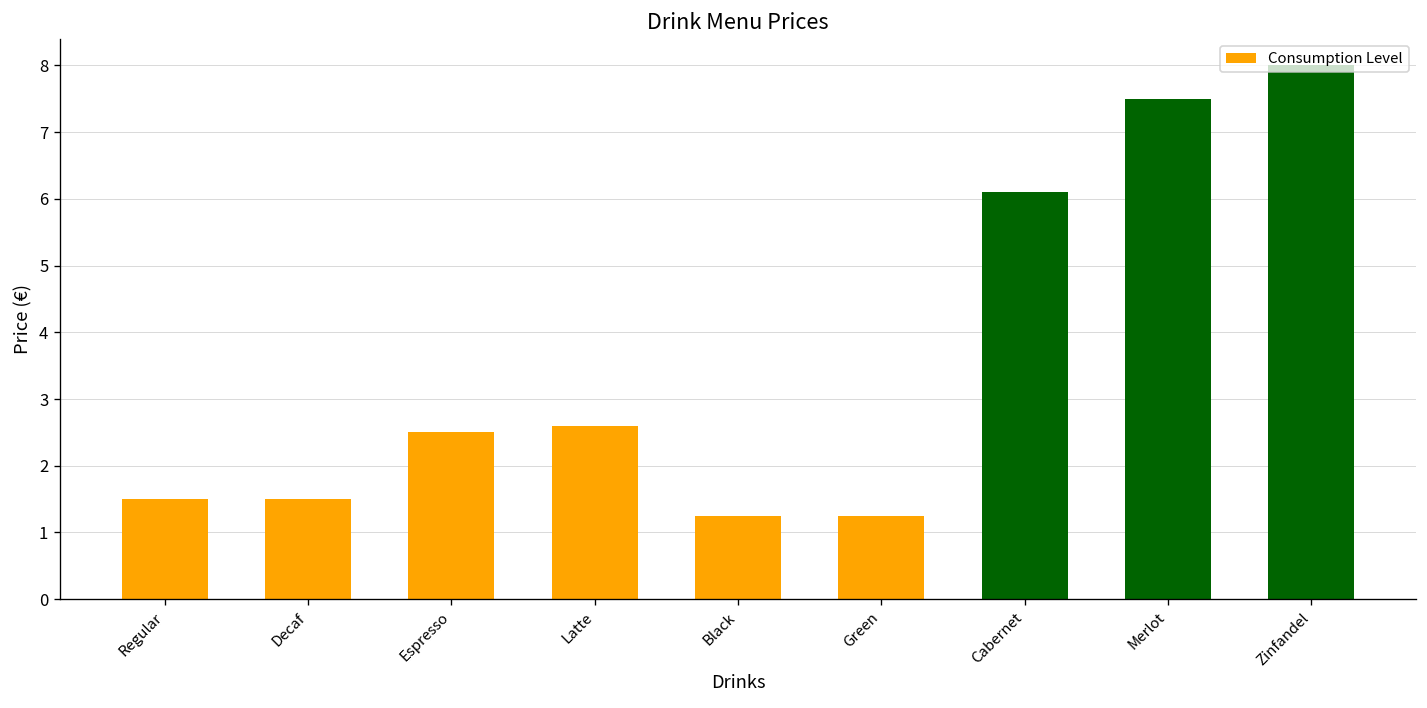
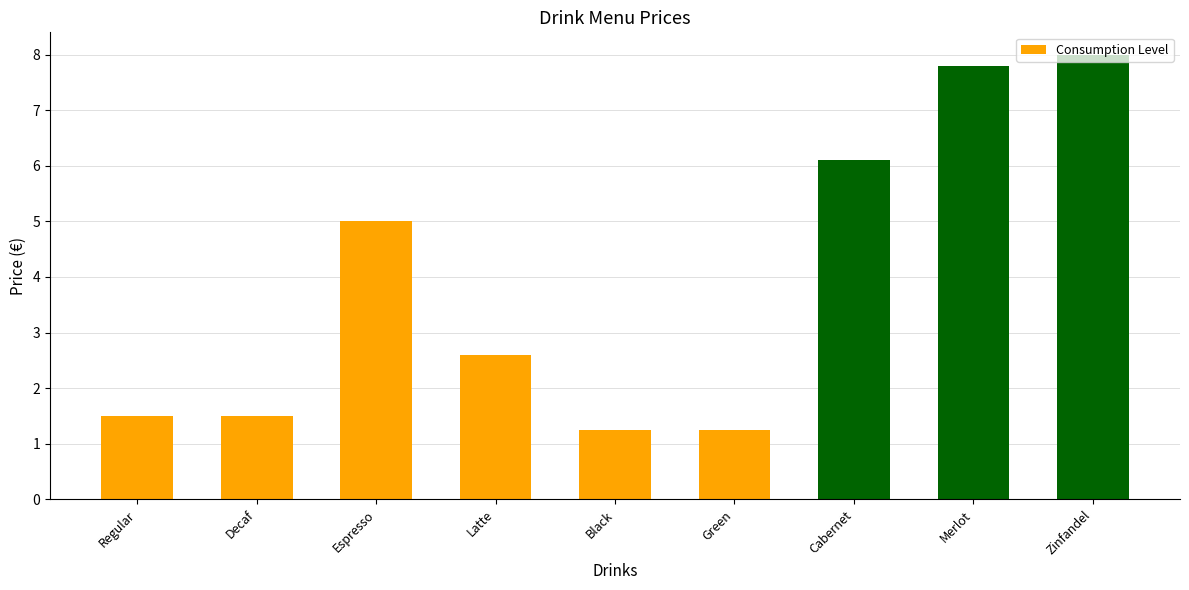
Espresso: 2.5 -> 5.0
Merlot: 7.5 -> 7.8
